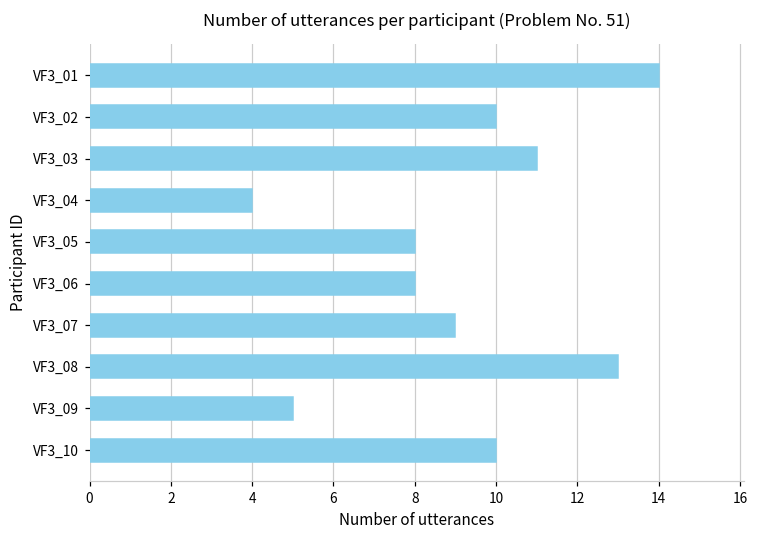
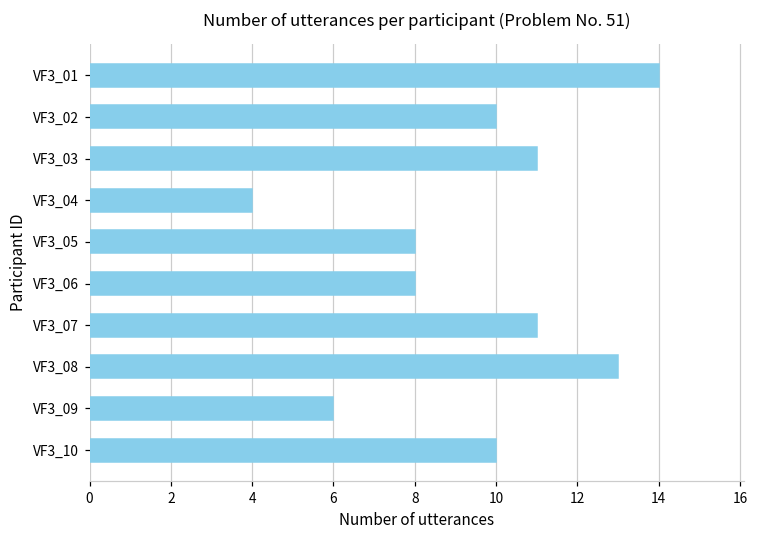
VF3_07: 9 -> 11
VF3_09: 5 -> 6
